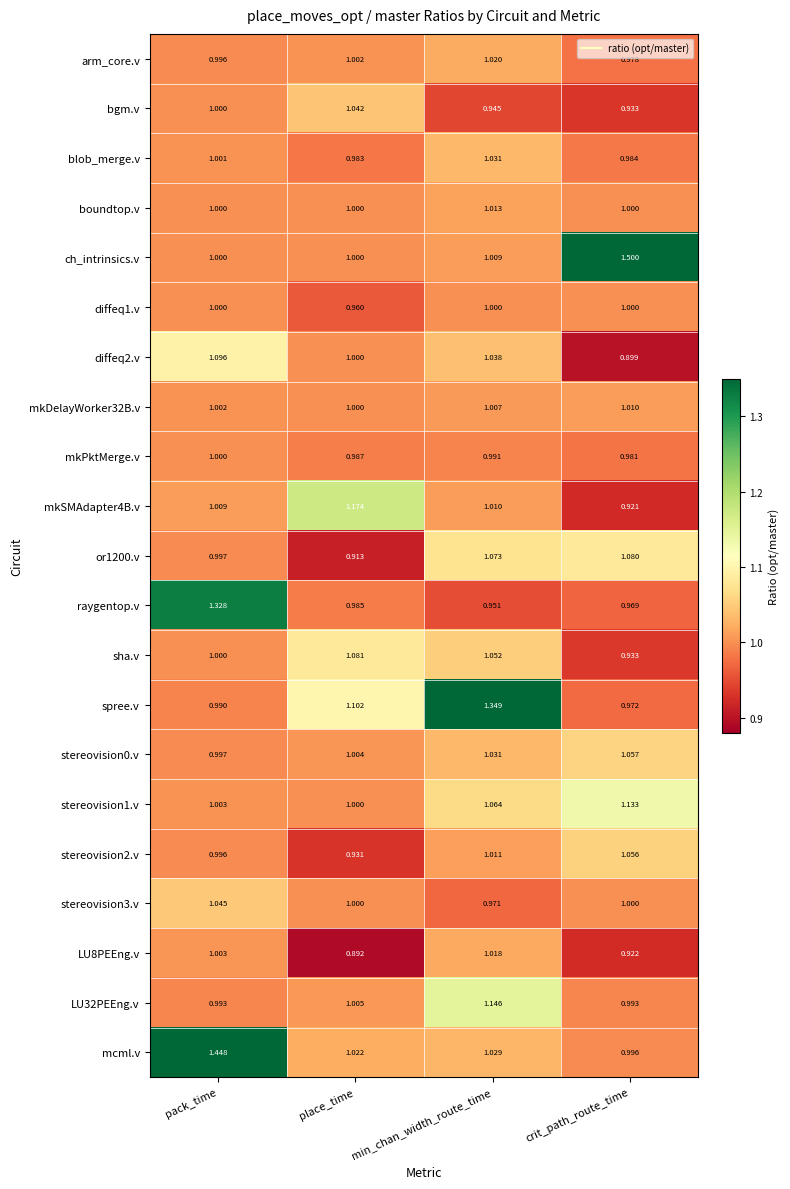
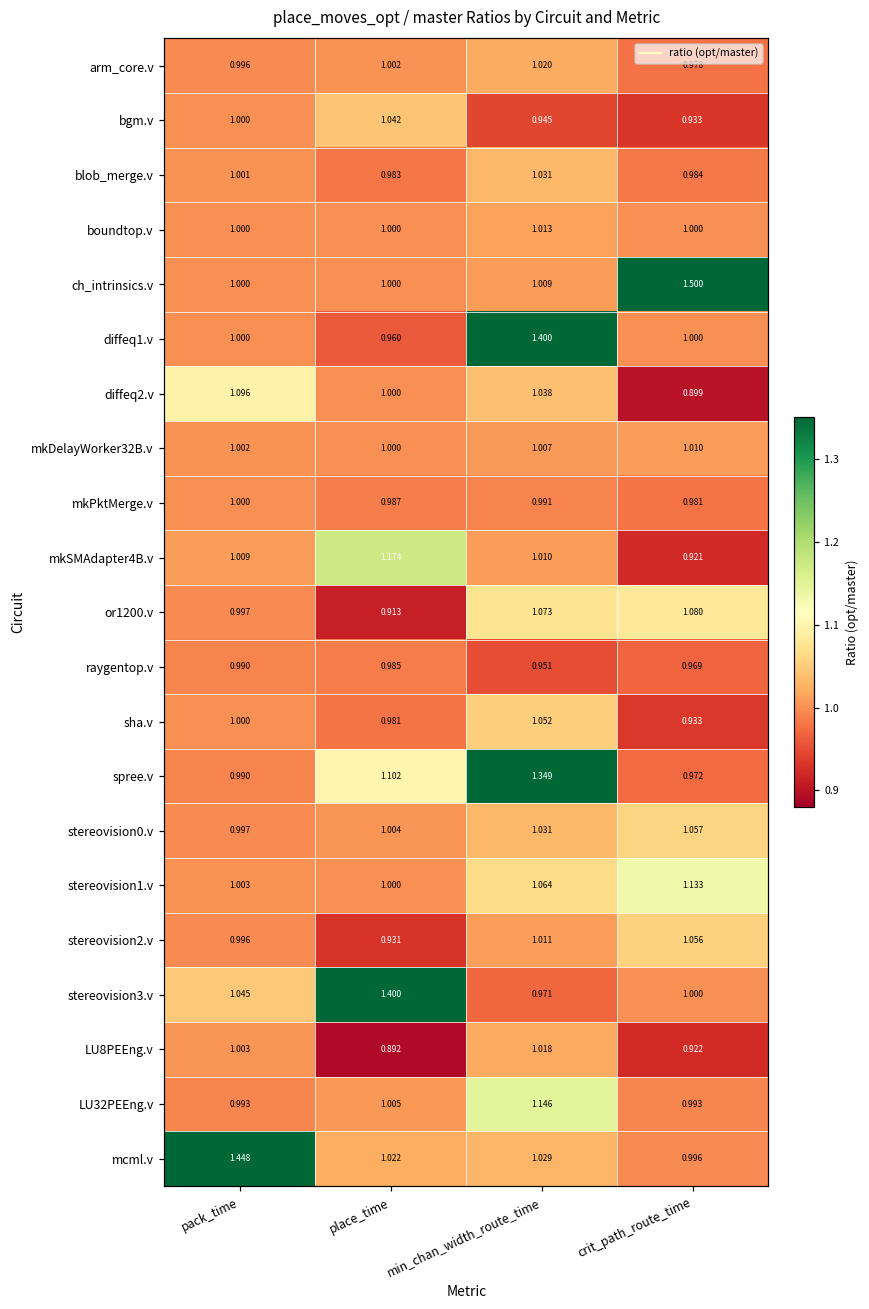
diffeq1.v, min_chan_width_route_time: 1.000 -> 1.400
raygentop.v, pack_time: 1.328 -> 0.990
sha.v, place_time: 1.081 -> 0.981
stereovision3.v, place_time: 1.000 -> 1.400
